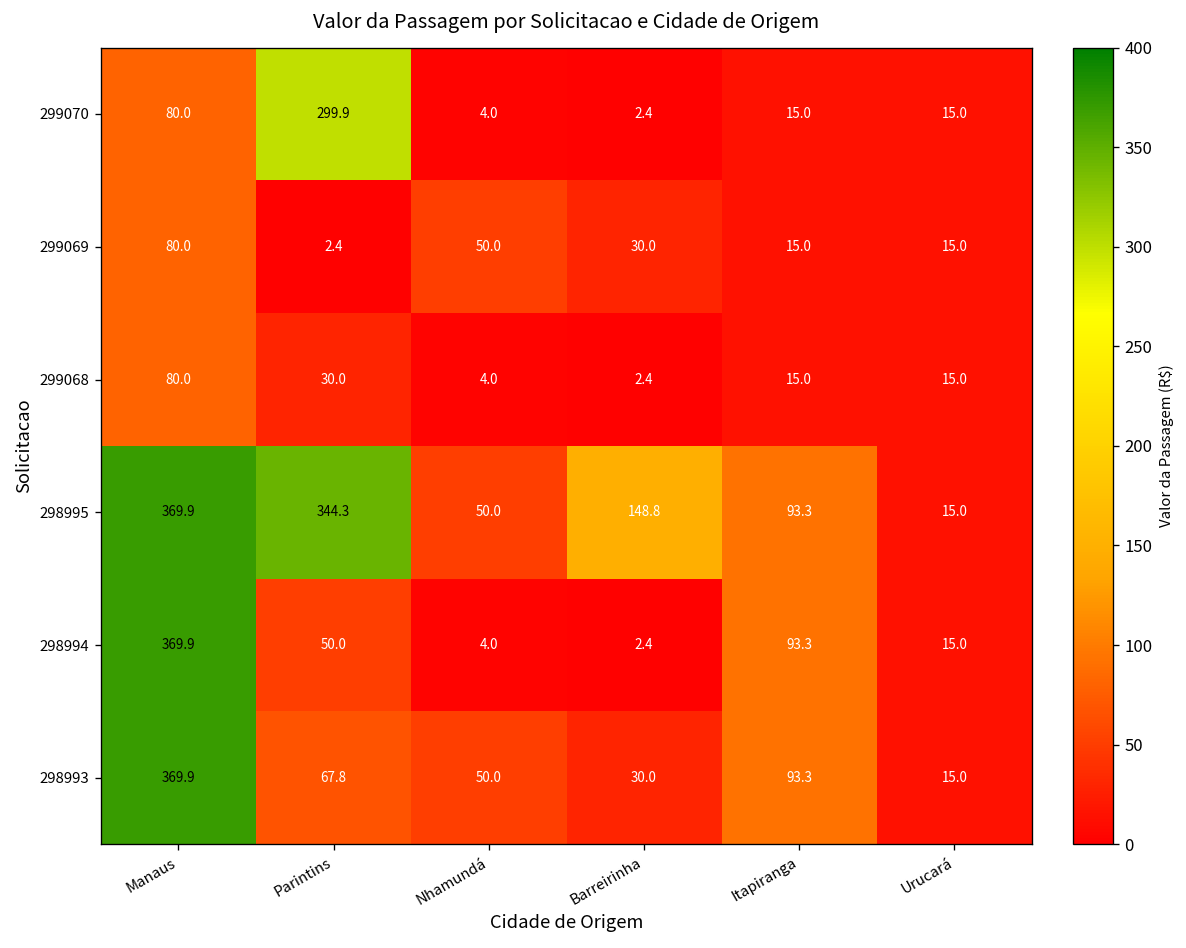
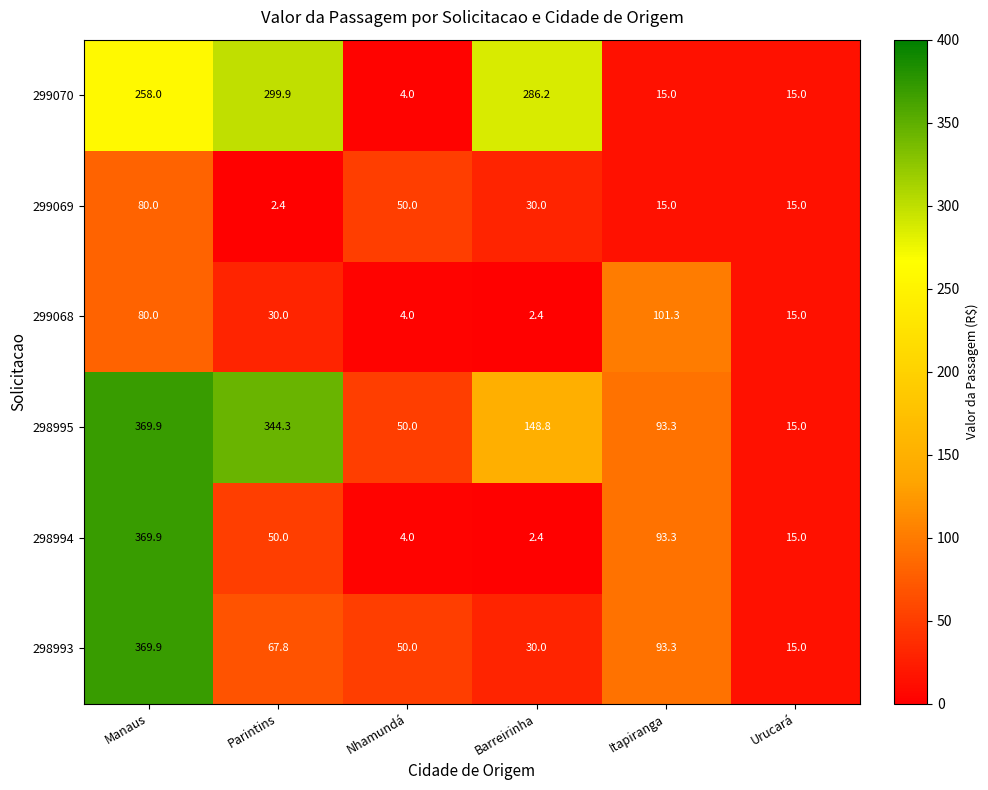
299070, Manaus: 80.0 -> 258.0
299070, Barreirinha: 2.4 -> 286.2
299068, Itapiranga: 15.0 -> 101.3
